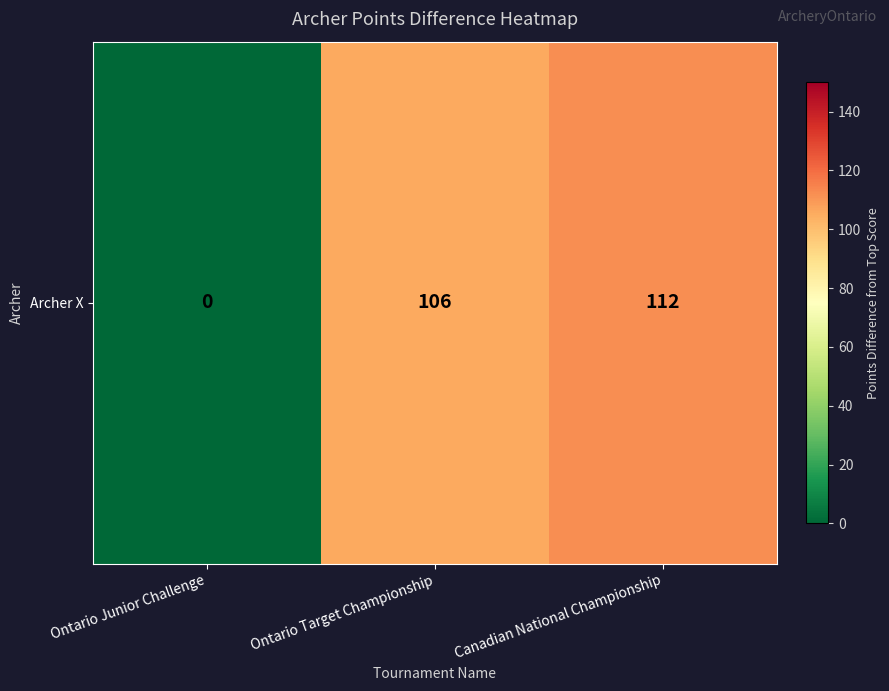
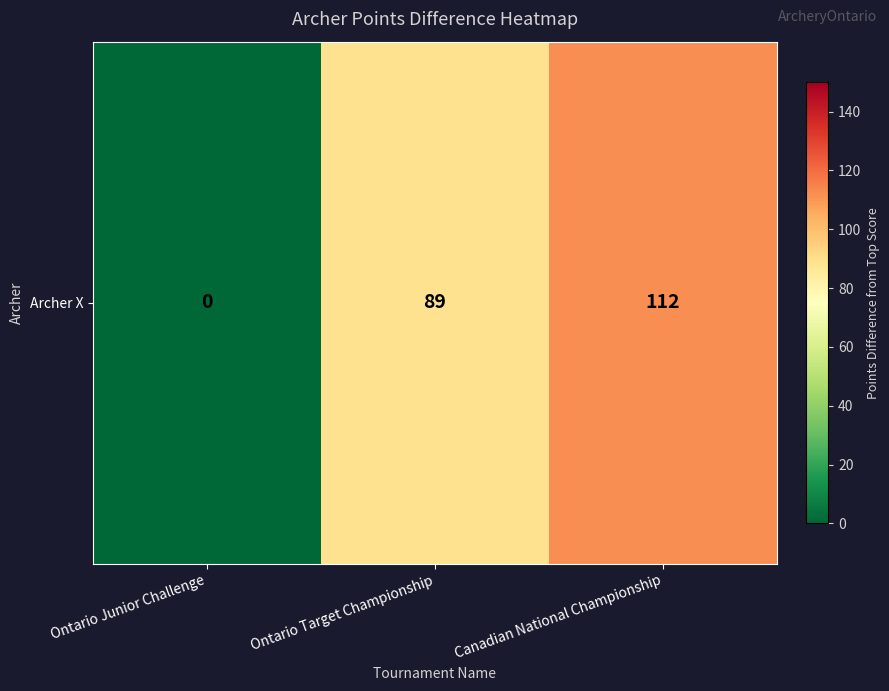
Archer X, Ontario Target Championship: 106 -> 89
